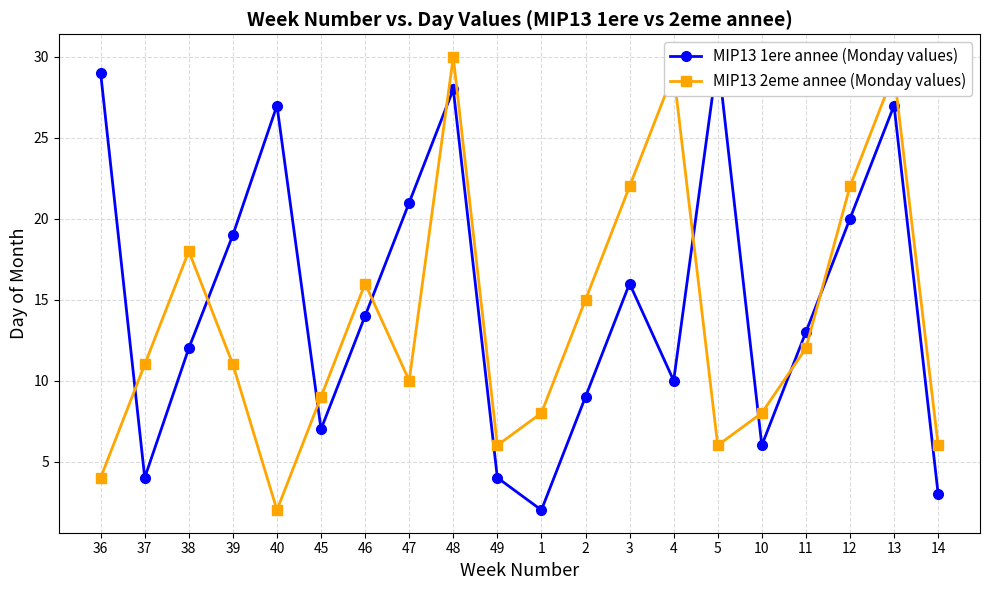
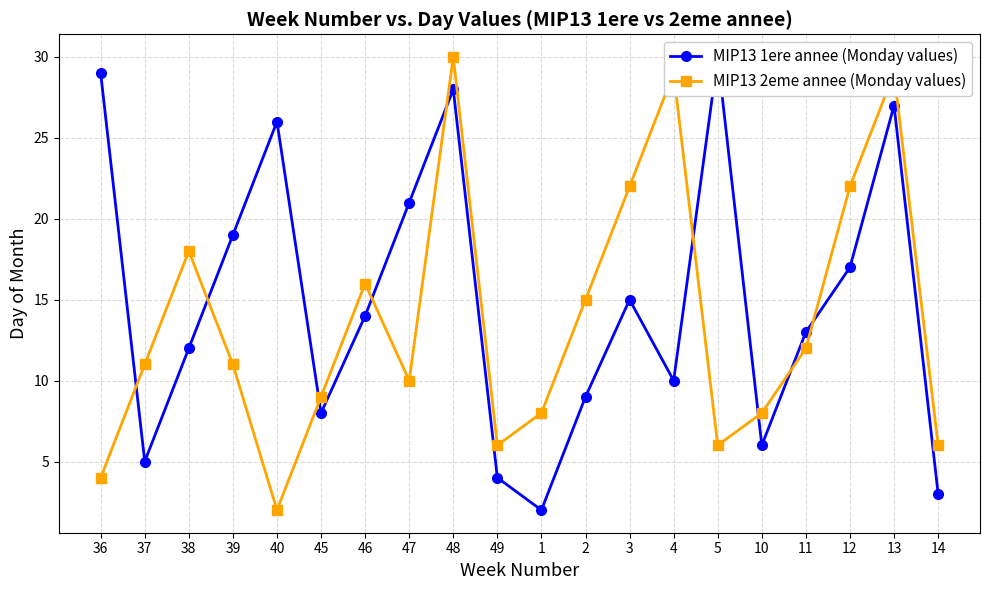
MIP13 1ere annee (Monday values), 37: 4 -> 5
MIP13 1ere annee (Monday values), 40: 27 -> 26
MIP13 1ere annee (Monday values), 45: 7 -> 8
MIP13 1ere annee (Monday values), 3: 16 -> 15
MIP13 1ere annee (Monday values), 12: 20 -> 17
